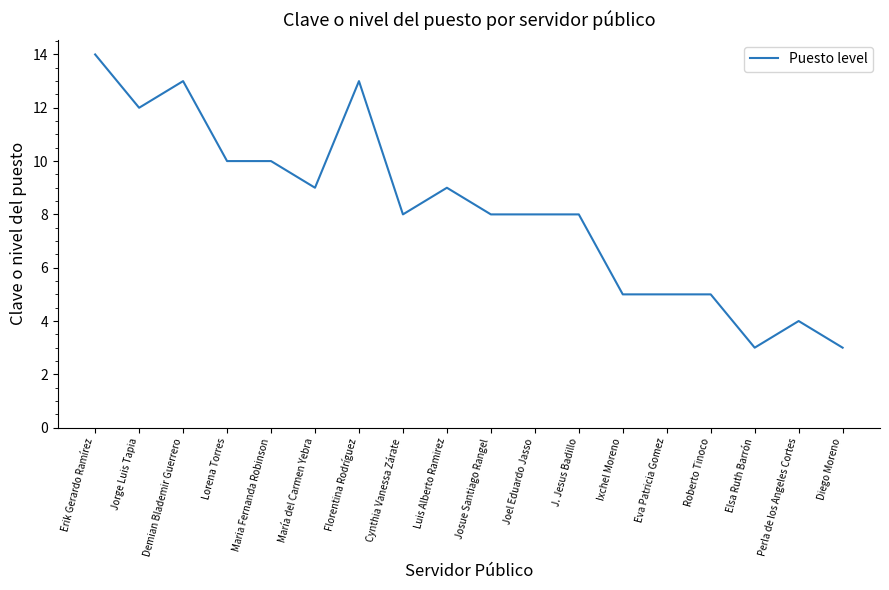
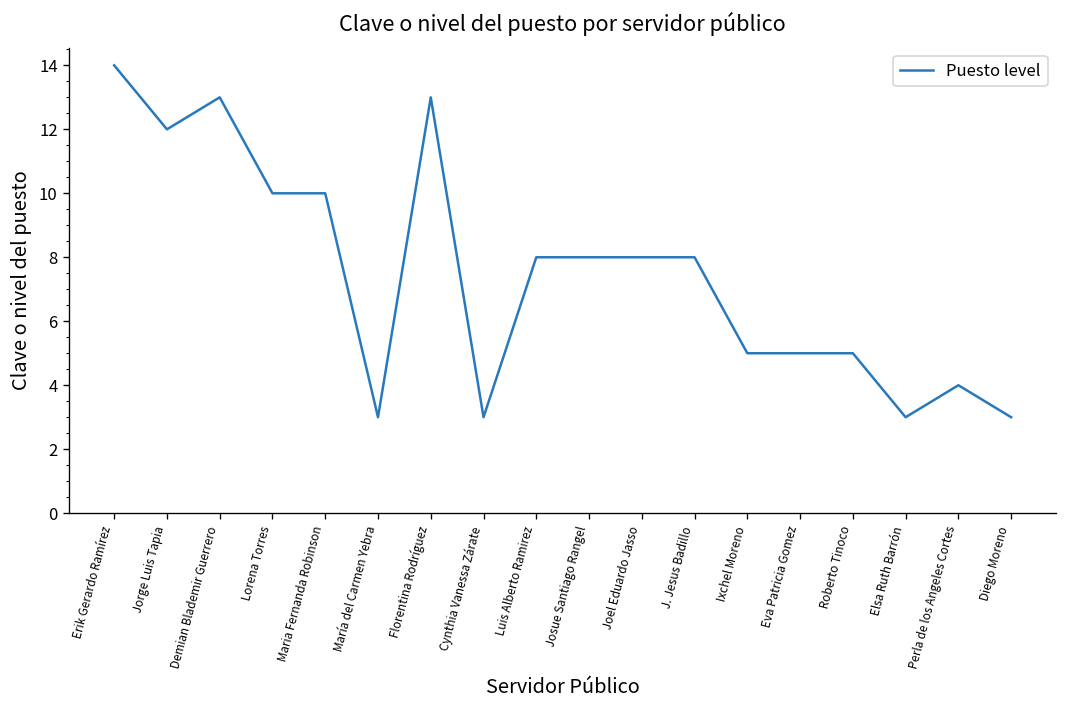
María del Carmen Yebra: 9 -> 3
Cynthia Vanessa Zárate: 8 -> 3
Luis Alberto Ramirez: 9 -> 8
